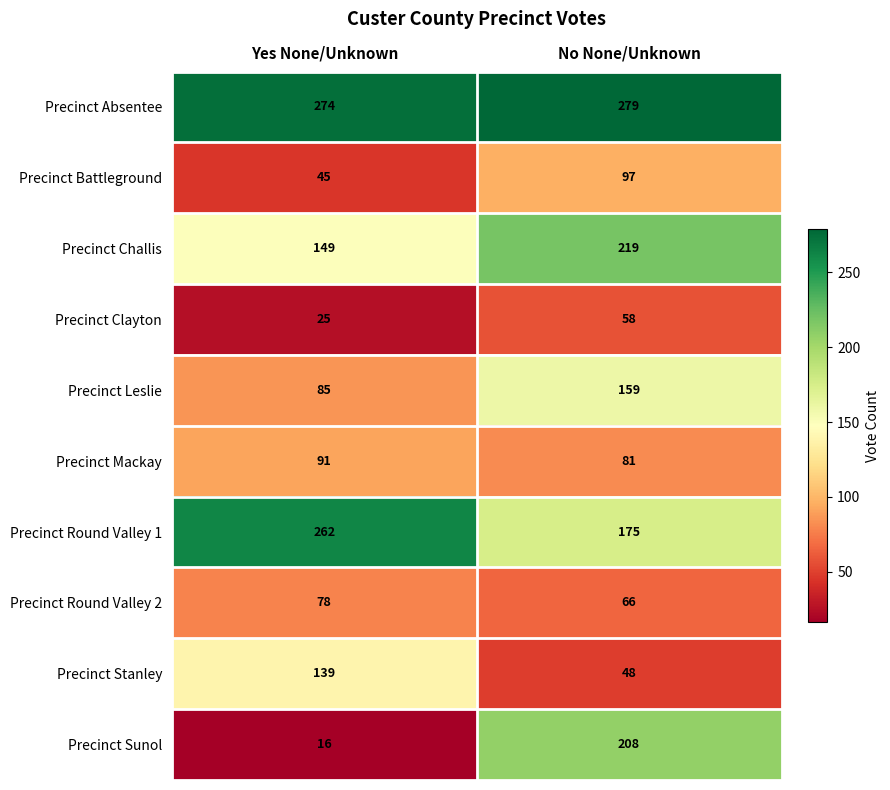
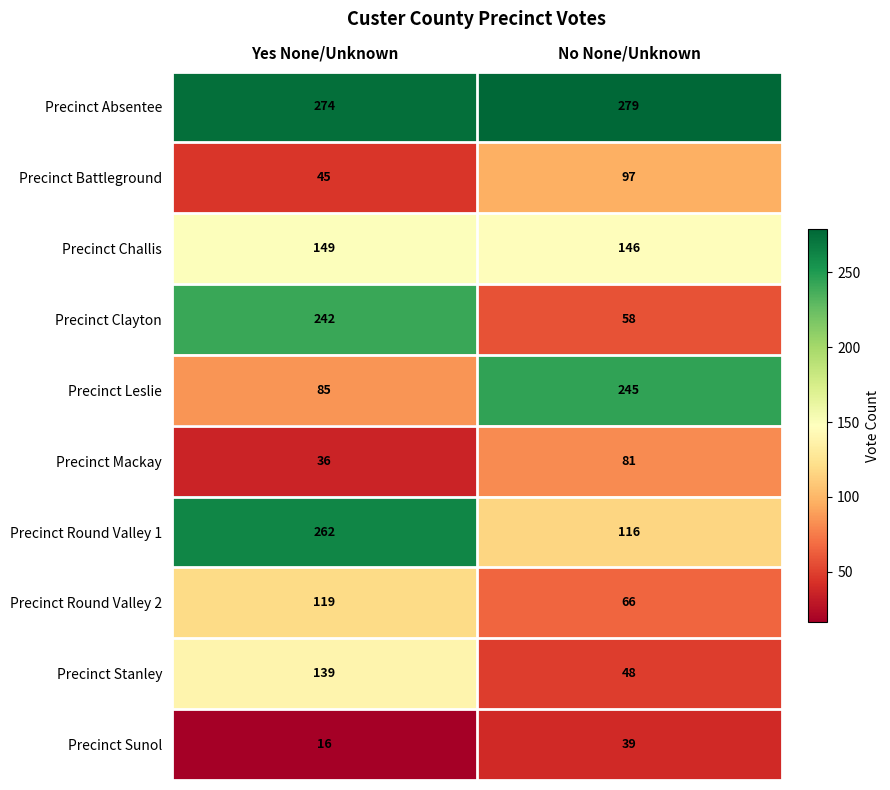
Precinct Challis, No None/Unknown: 219 -> 146
Precinct Clayton, Yes None/Unknown: 25 -> 242
Precinct Leslie, No None/Unknown: 159 -> 245
Precinct Mackay, Yes None/Unknown: 91 -> 36
Precinct Round Valley 1, No None/Unknown: 175 -> 116
Precinct Round Valley 2, Yes None/Unknown: 78 -> 119
Precinct Sunol, No None/Unknown: 208 -> 39
